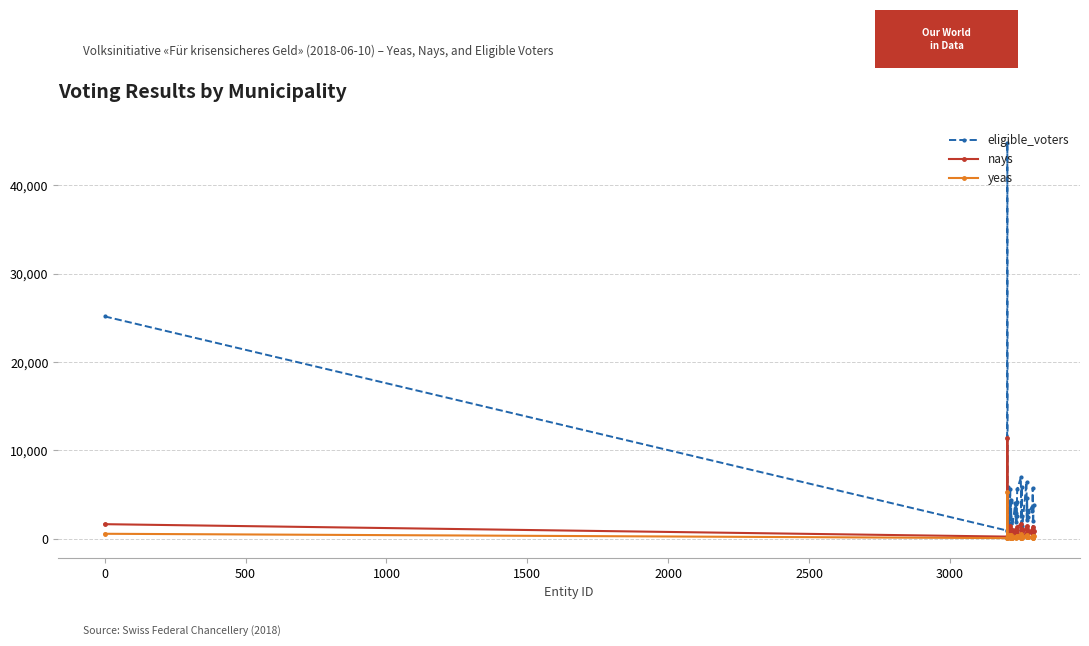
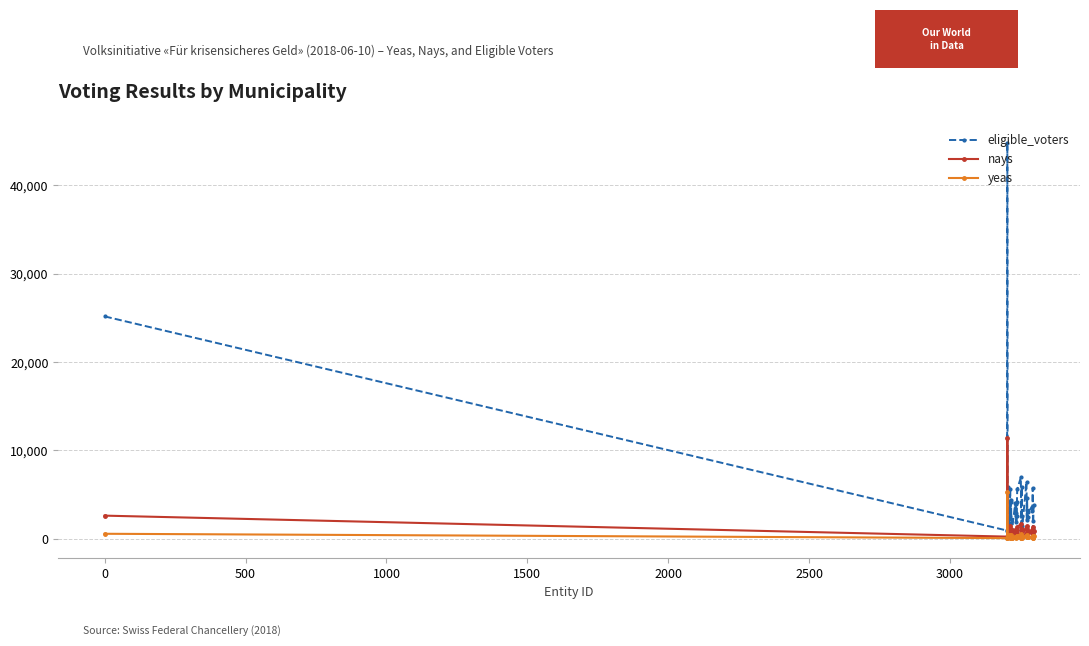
nays, 0: 2,000 -> 3,000
